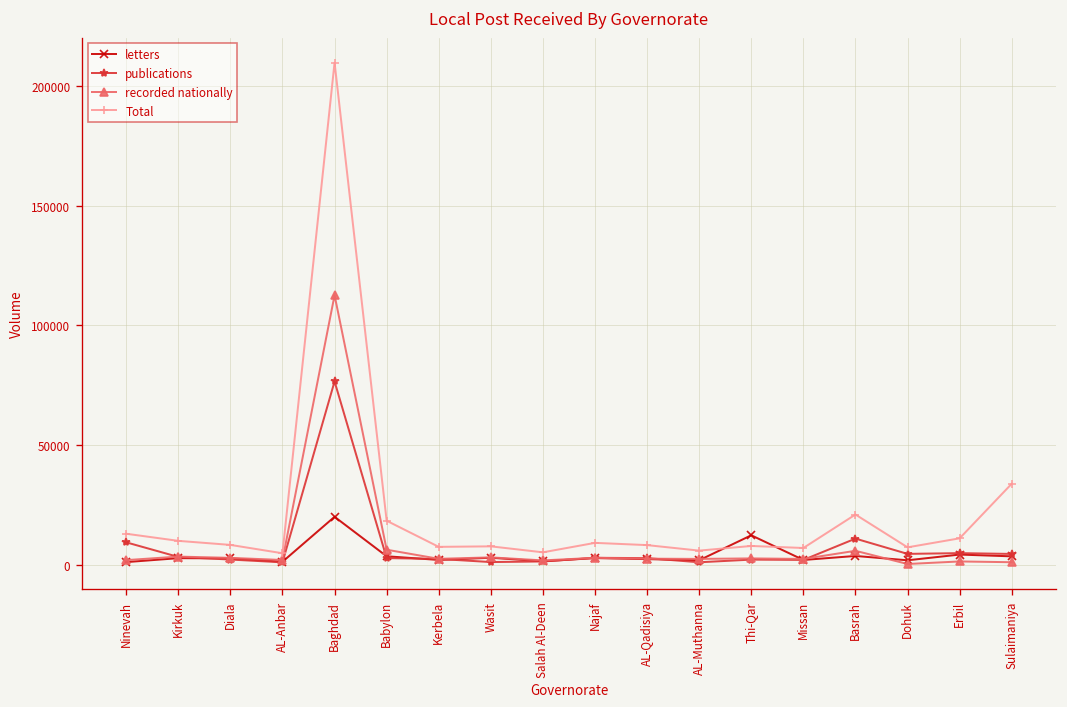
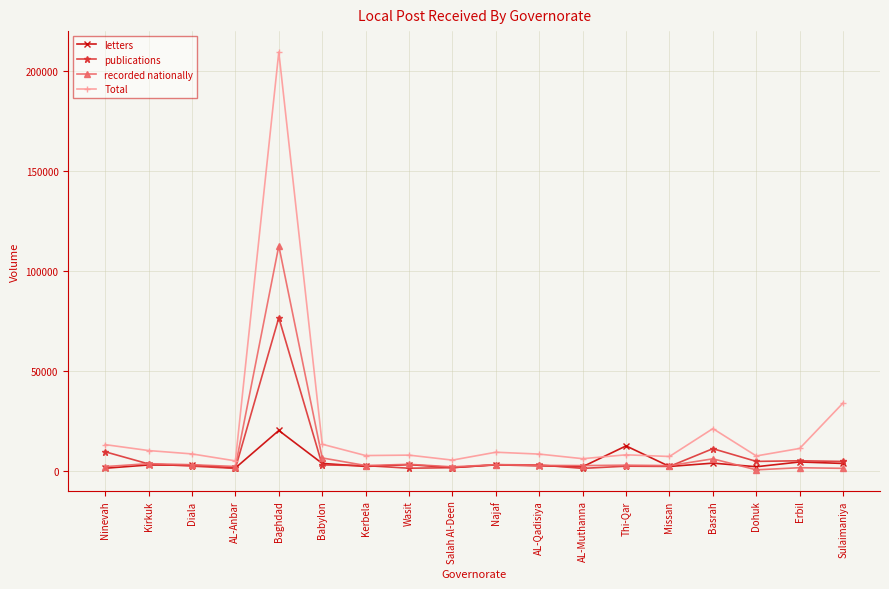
Total, Babylon: 19000 -> 13000
